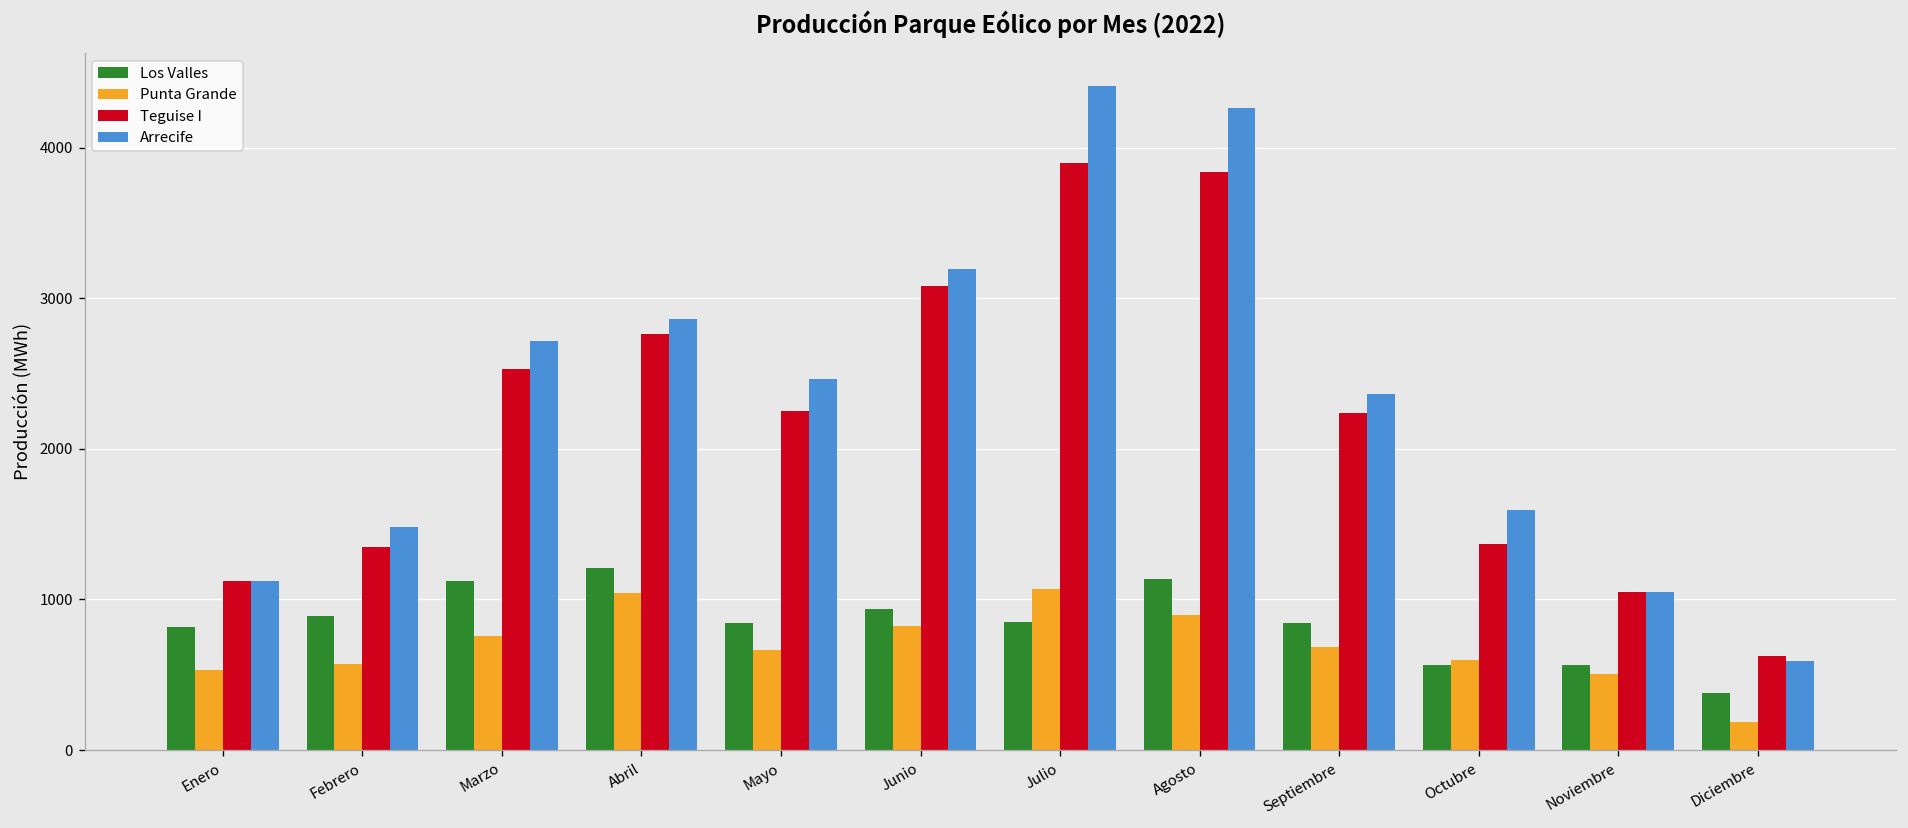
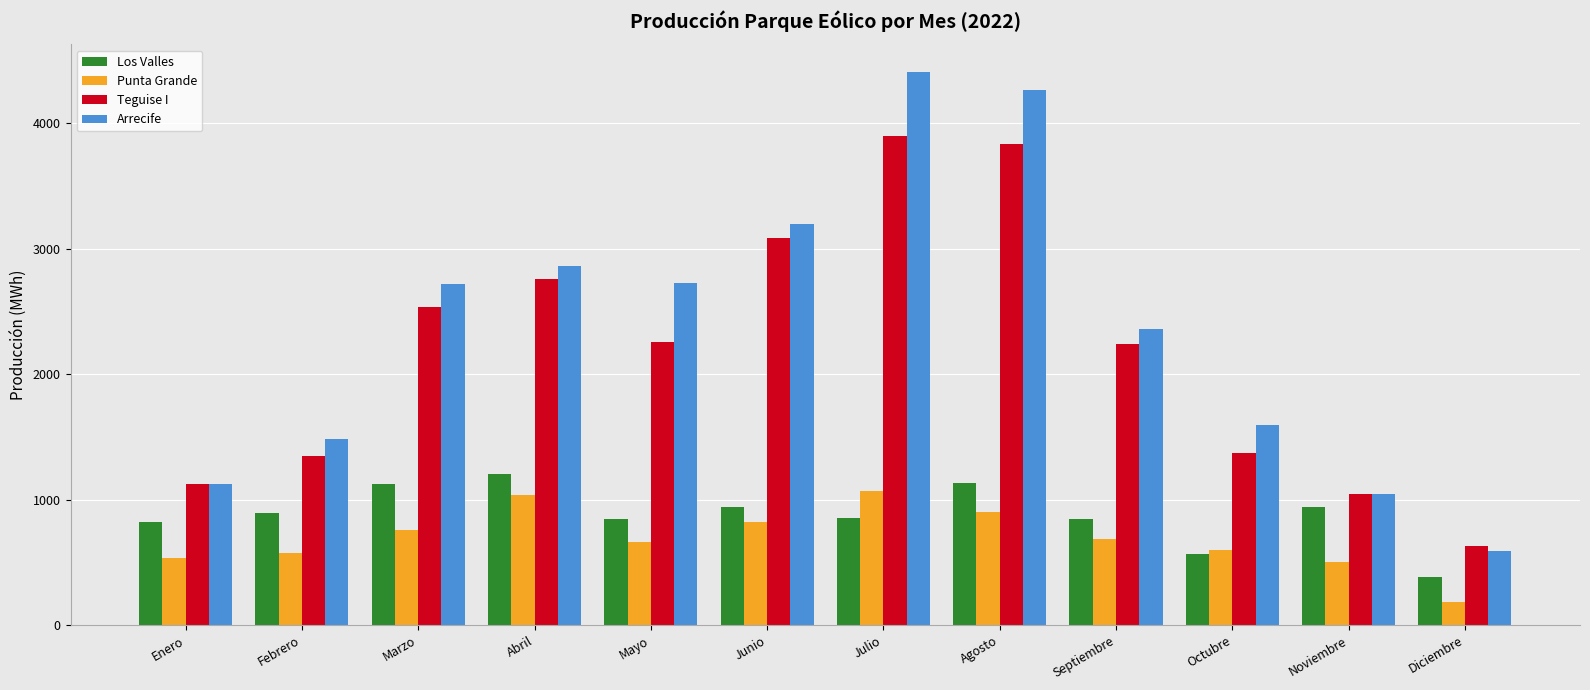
Arrecife, Mayo: 2460 -> 2720
Los Valles, Noviembre: 560 -> 940
